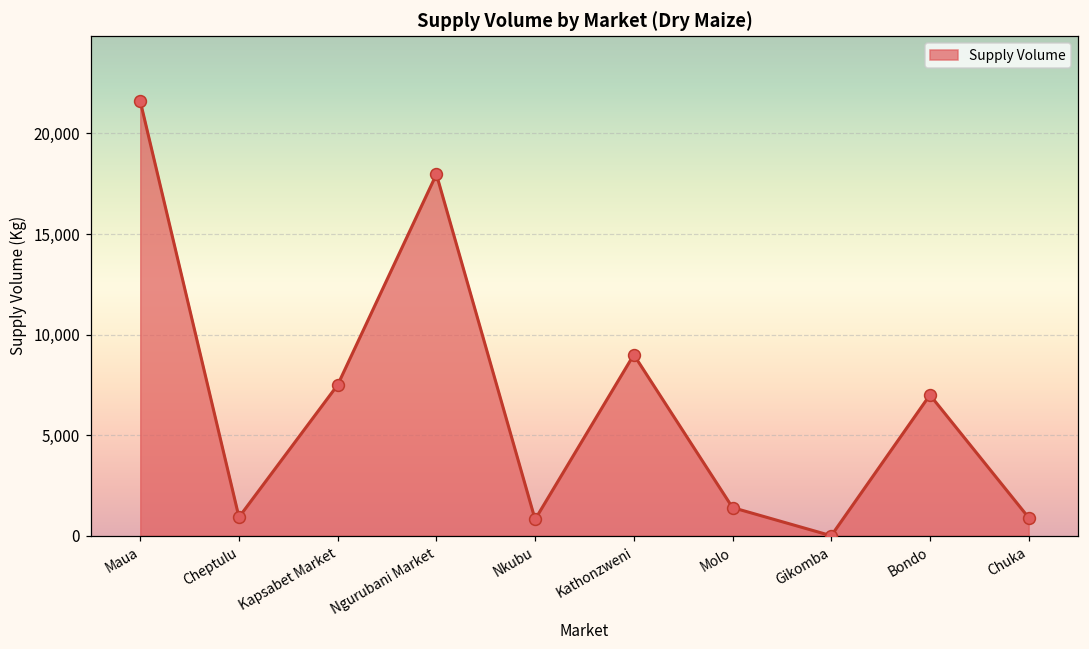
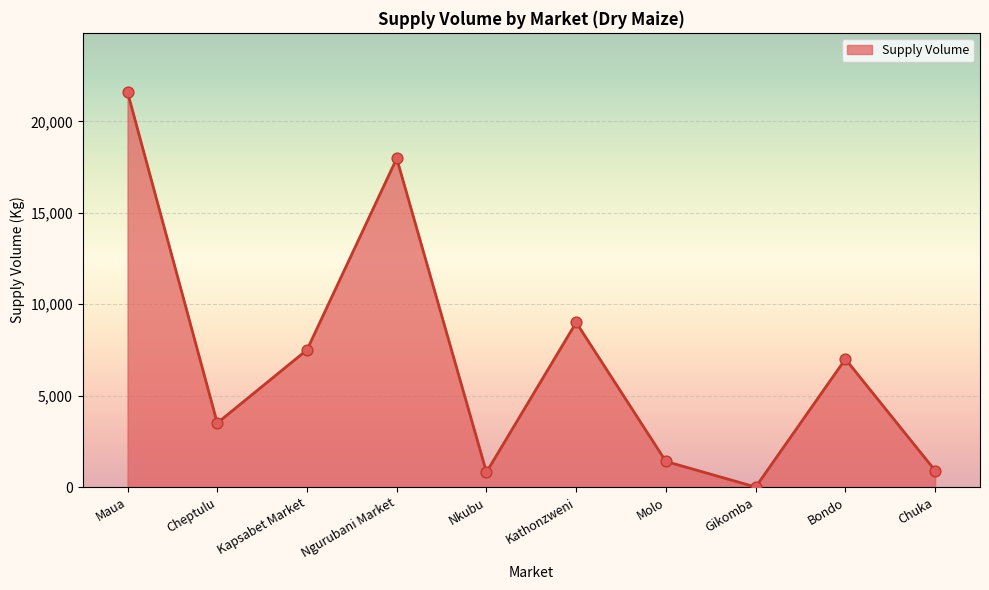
Cheptulu: 900 -> 3,500
